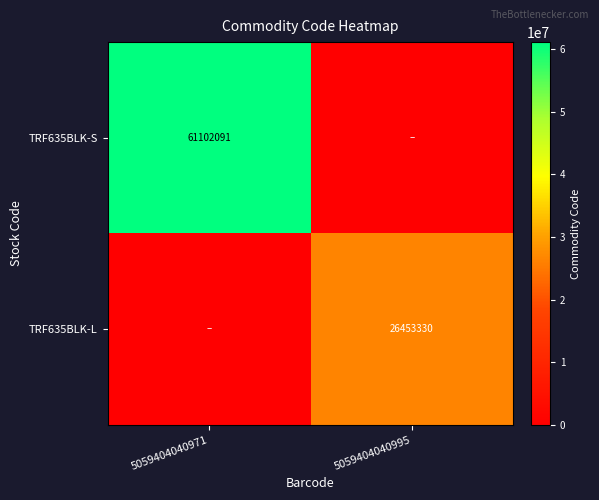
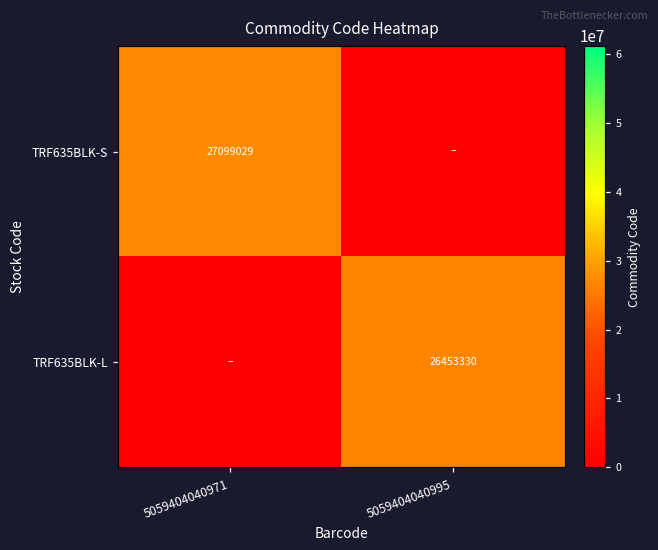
TRF635BLK-S, 5059404040971: 61102091 -> 27099029
